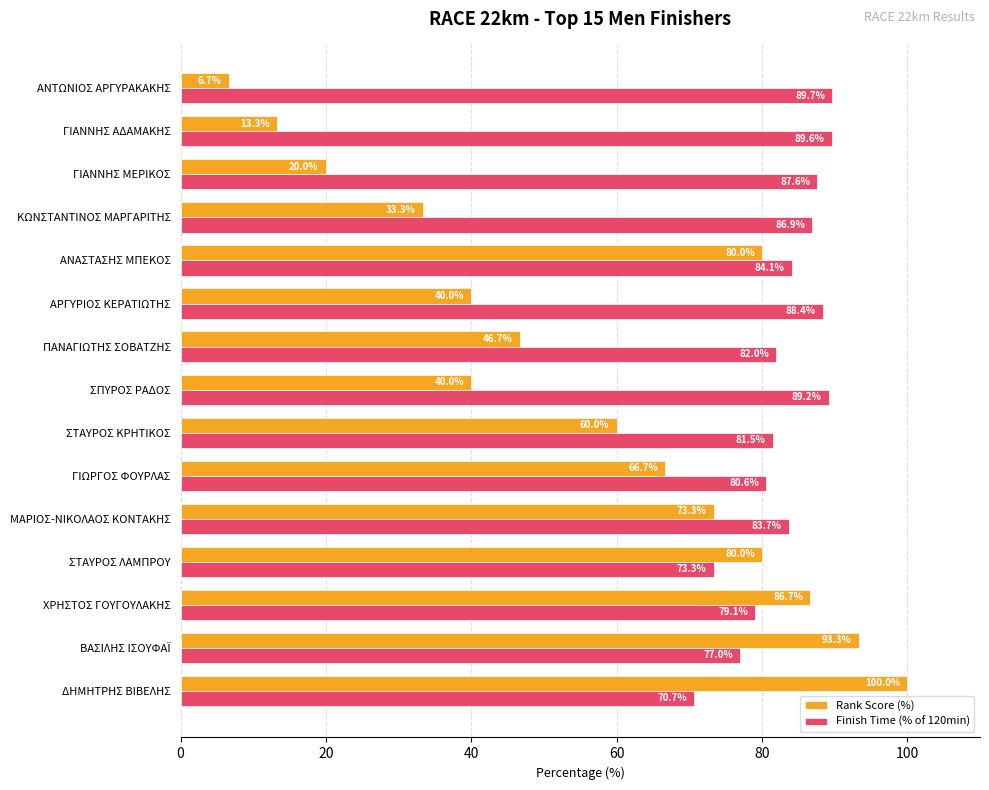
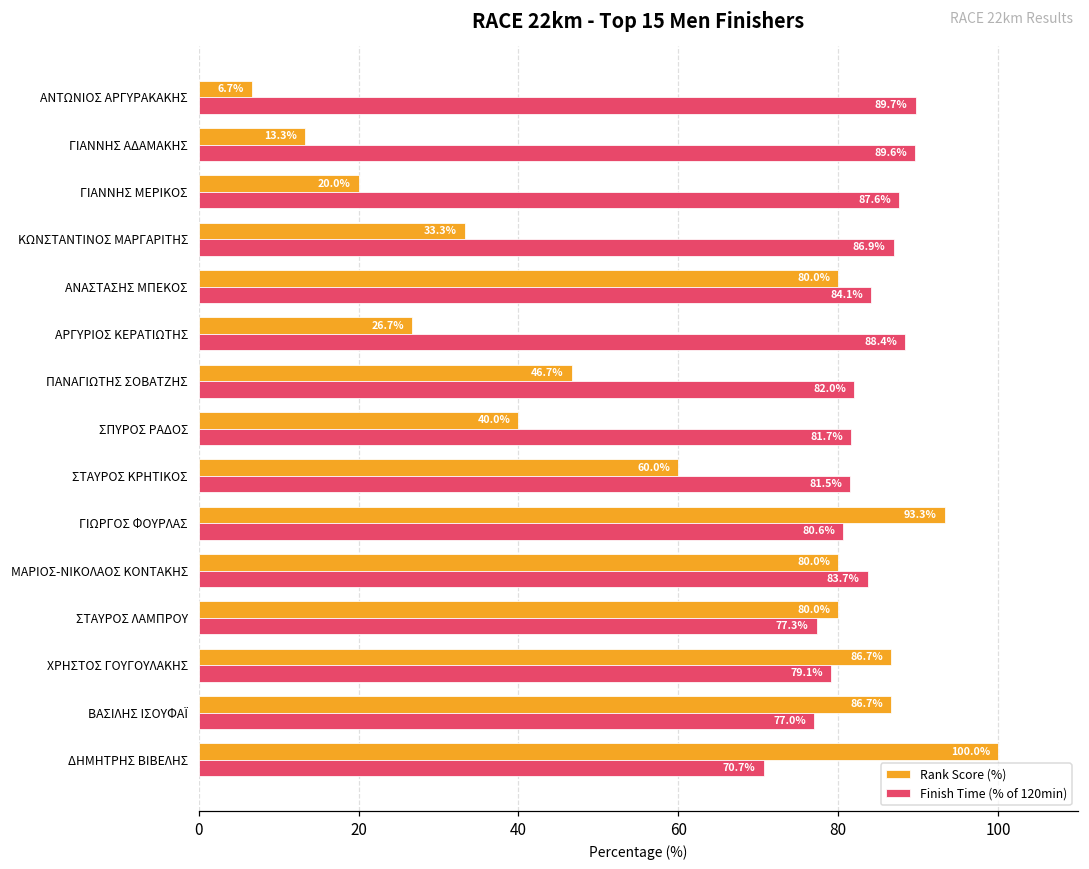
Rank Score (%), ΑΡΓΥΡΙΟΣ ΚΕΡΑΤΙΩΤΗΣ: 40.0% -> 26.7%
Finish Time (% of 120min), ΣΠΥΡΟΣ ΡΑΔΟΣ: 89.2% -> 81.7%
Rank Score (%), ΓΙΩΡΓΟΣ ΦΟΥΡΛΑΣ: 66.7% -> 93.3%
Rank Score (%), ΜΑΡΙΟΣ-ΝΙΚΟΛΑΟΣ ΚΟΝΤΑΚΗΣ: 73.3% -> 80.0%
Finish Time (% of 120min), ΣΤΑΥΡΟΣ ΛΑΜΠΡΟΥ: 73.3% -> 77.3%
Rank Score (%), ΒΑΣΙΛΗΣ ΙΣΟΥΦΑΪ: 93.3% -> 86.7%
